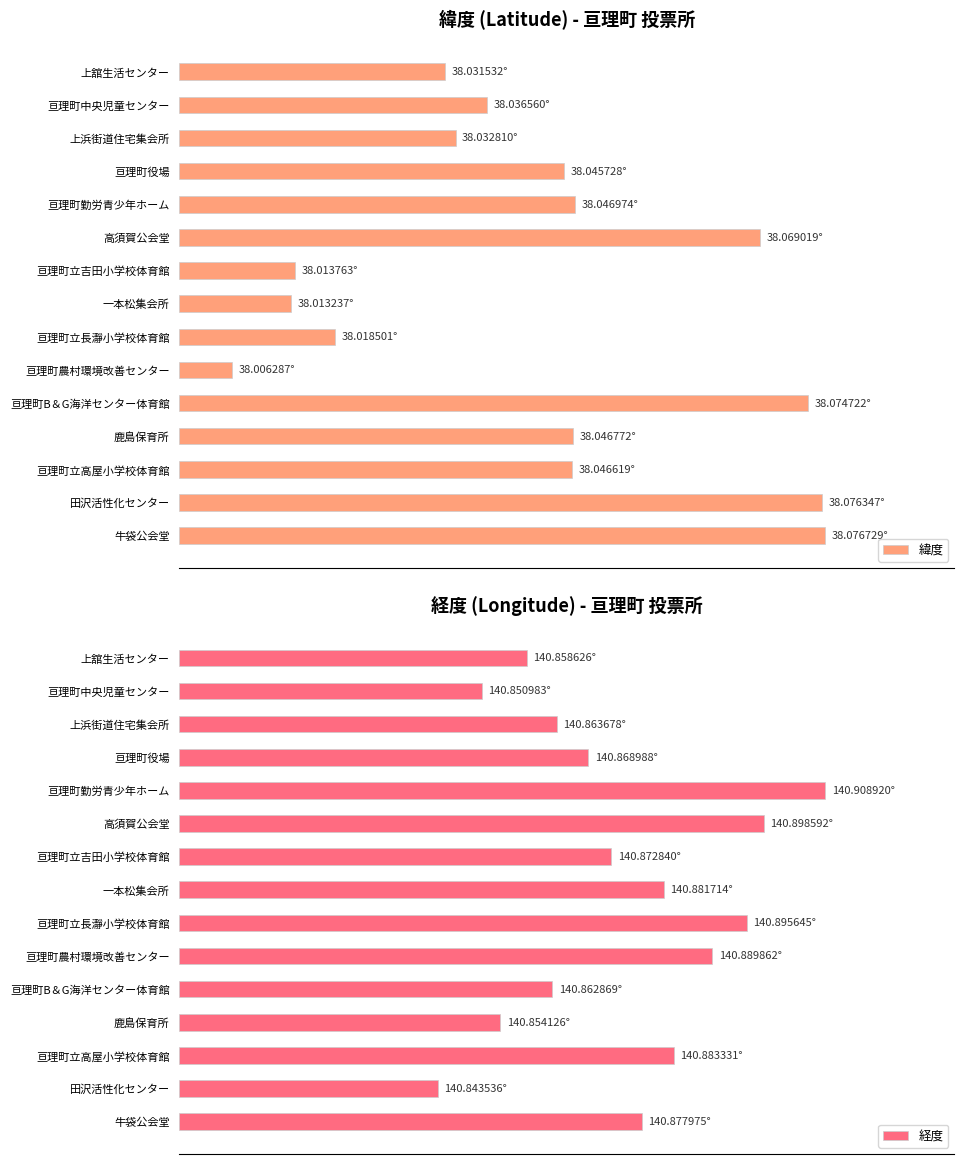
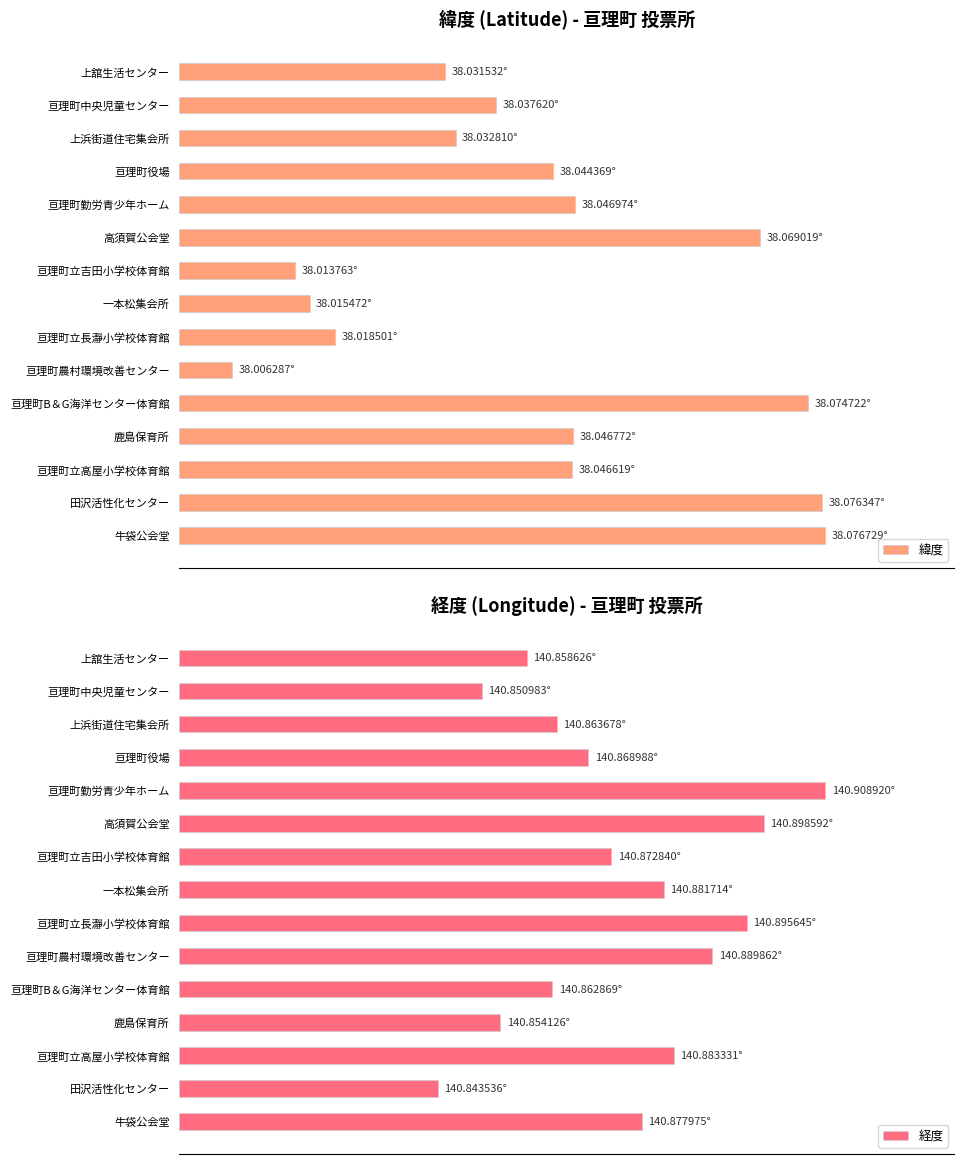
緯度 (Latitude) - 亘理町 投票所, 亘理町中央児童センター: 38.036560° -> 38.037620°
緯度 (Latitude) - 亘理町 投票所, 亘理町役場: 38.045728° -> 38.044369°
緯度 (Latitude) - 亘理町 投票所, 一本松集会所: 38.013237° -> 38.015472°
